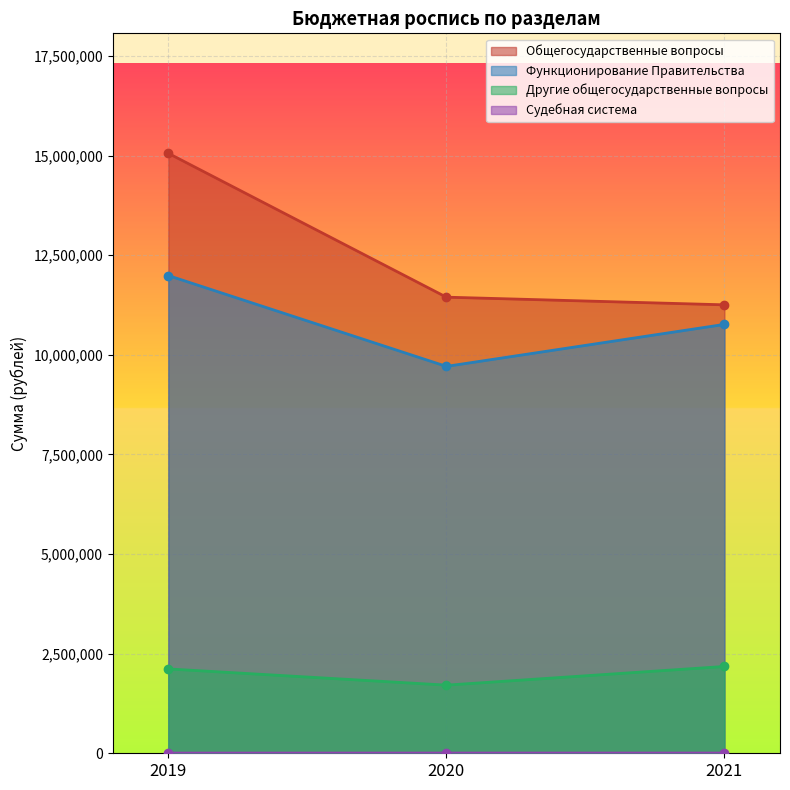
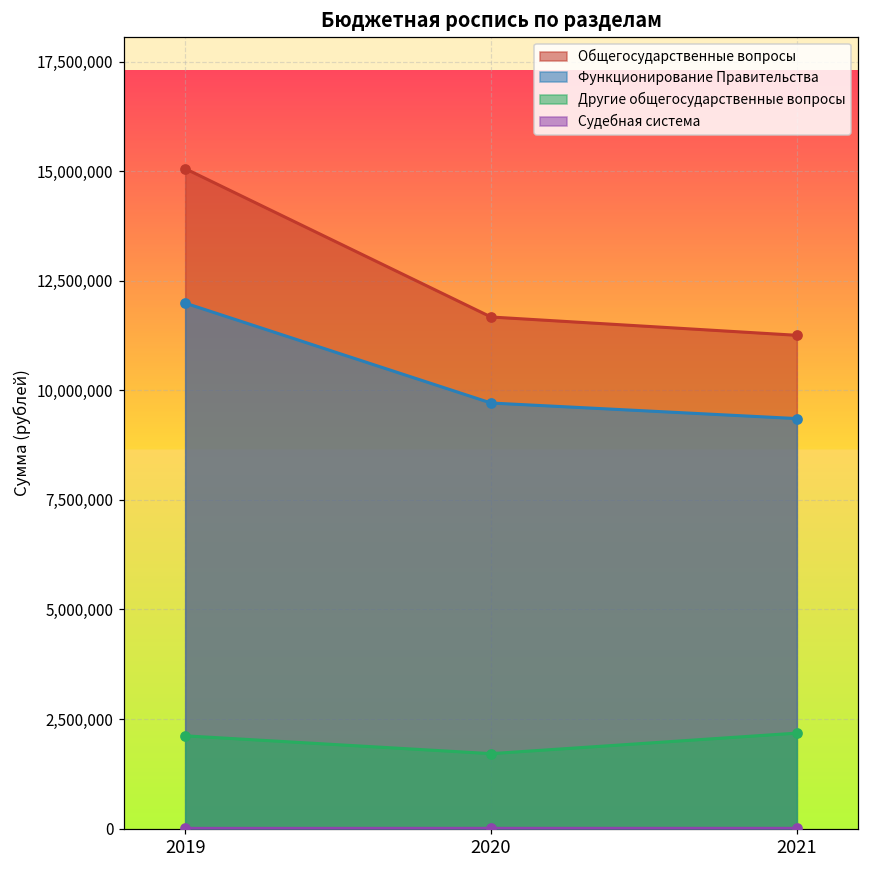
Общегосударственные вопросы, 2020: 11,400,000 -> 11,700,000
Функционирование Правительства, 2021: 10,800,000 -> 9,400,000
